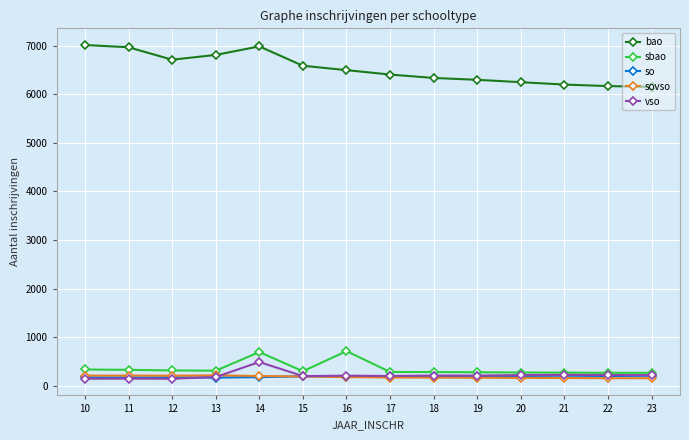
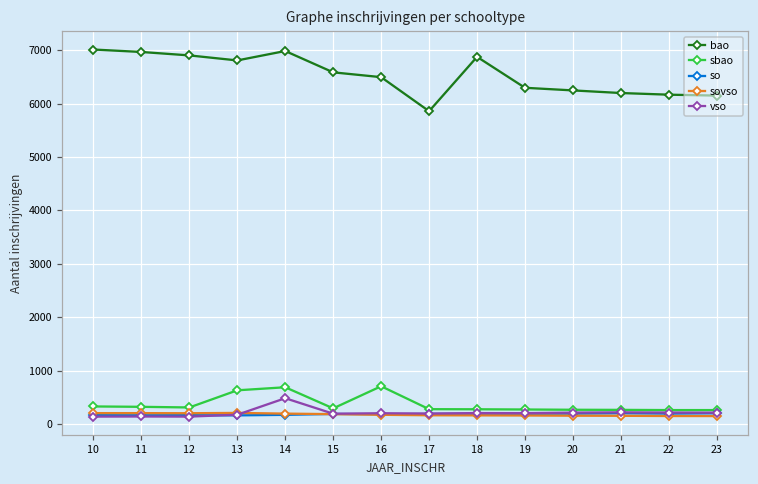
bao, 12: 6700 -> 6900
sbao, 13: 300 -> 600
bao, 17: 6400 -> 5900
bao, 18: 6300 -> 6900
